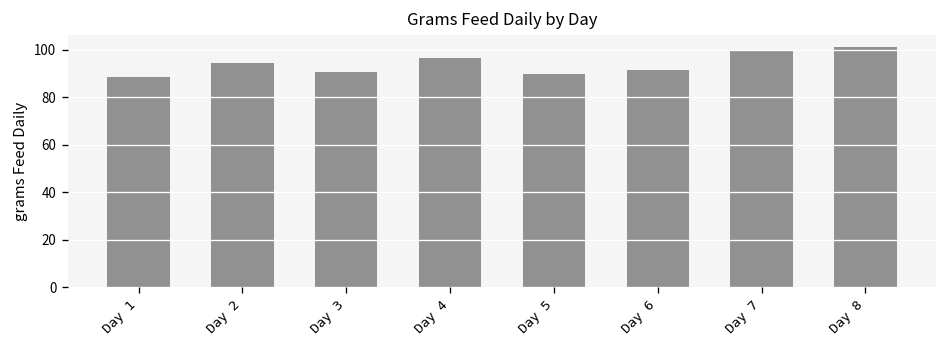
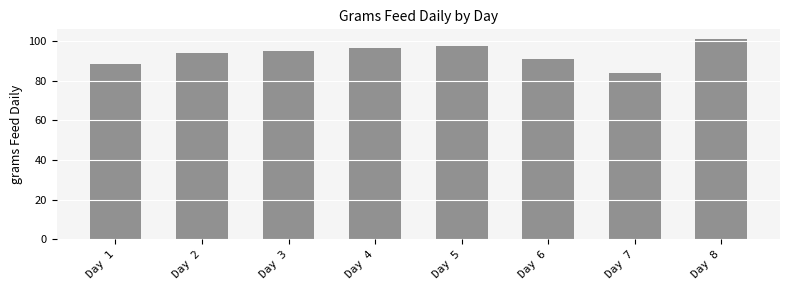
Day 3: 90 -> 95
Day 5: 90 -> 98
Day 7: 100 -> 84
